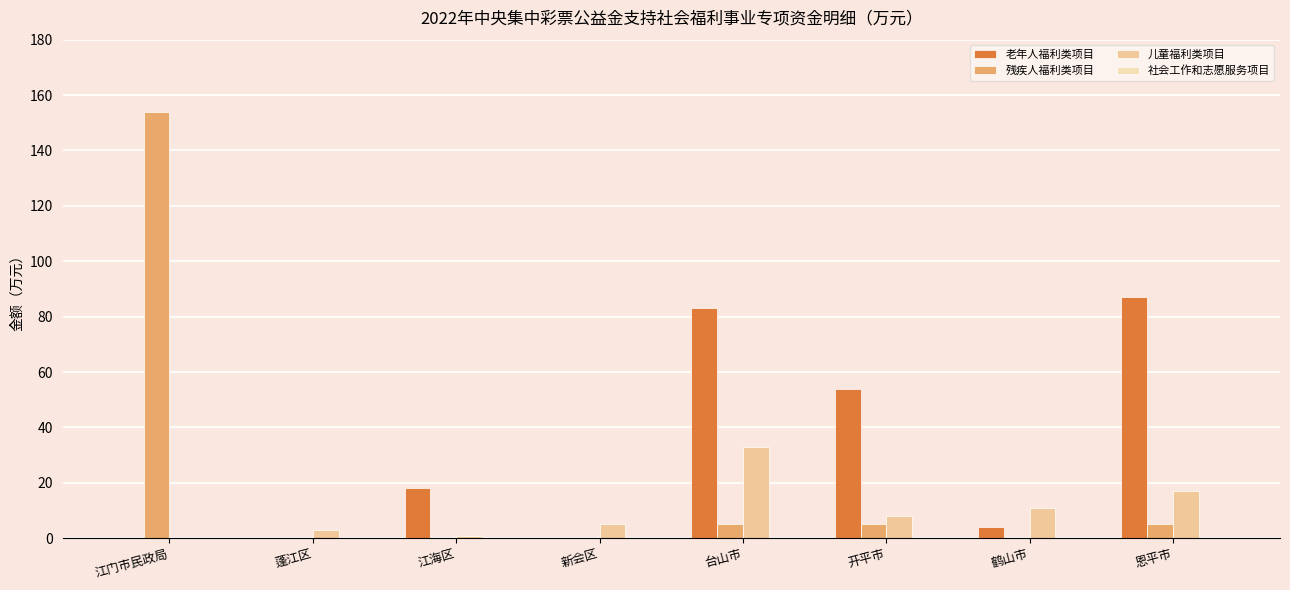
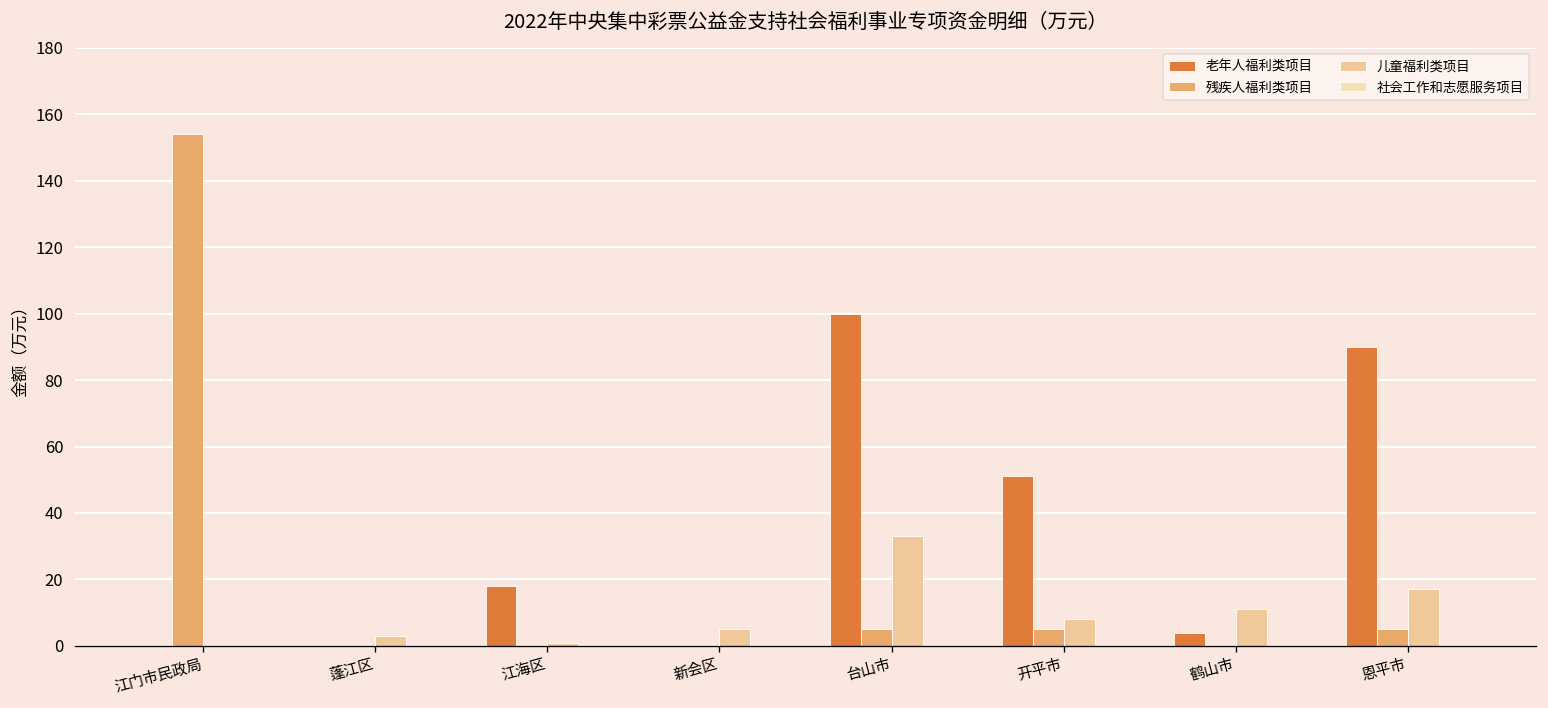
老年人福利类项目, 台山市: 83 -> 100
老年人福利类项目, 开平市: 54 -> 51
老年人福利类项目, 恩平市: 87 -> 90
